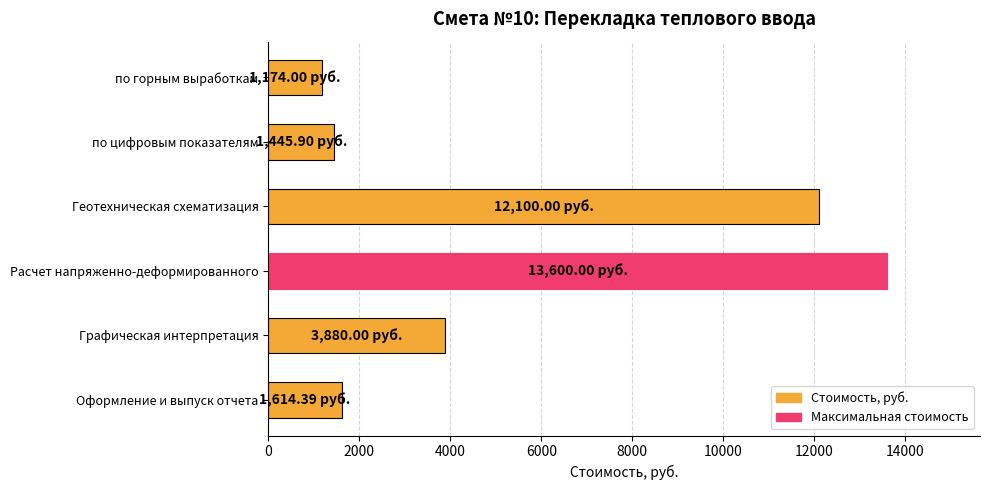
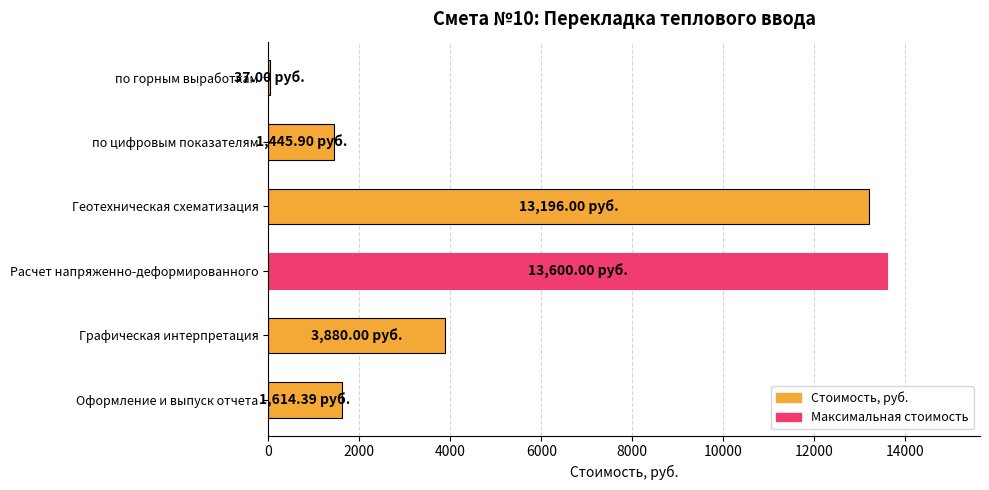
по горным выработкам: 1,174.00 -> 37.00
Геотехническая схематизация: 12,100.00 -> 13,196.00
